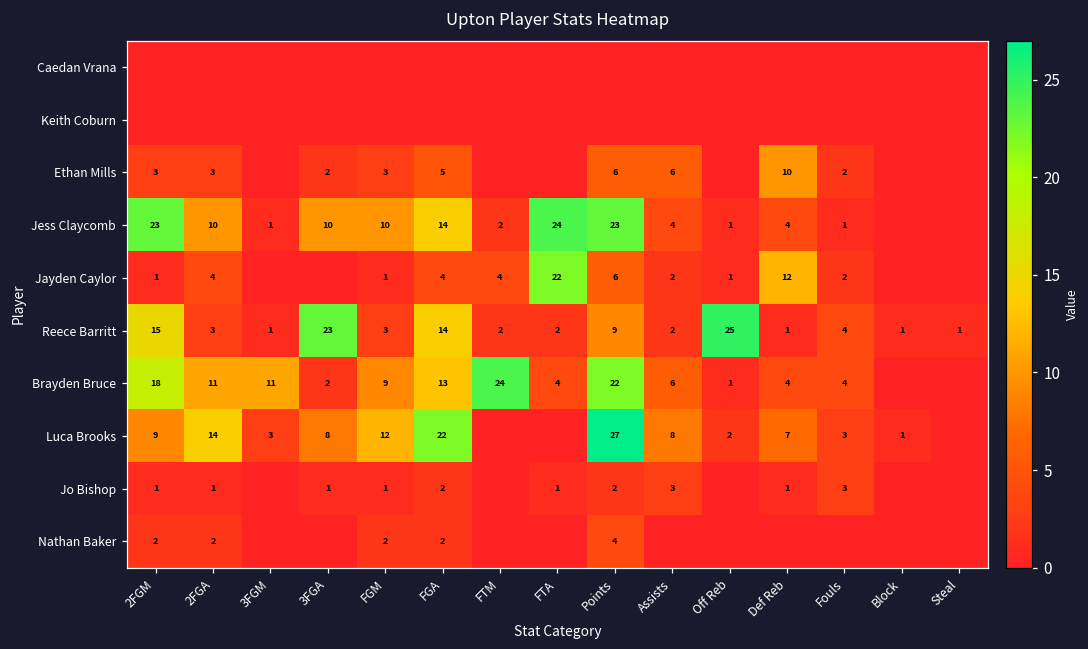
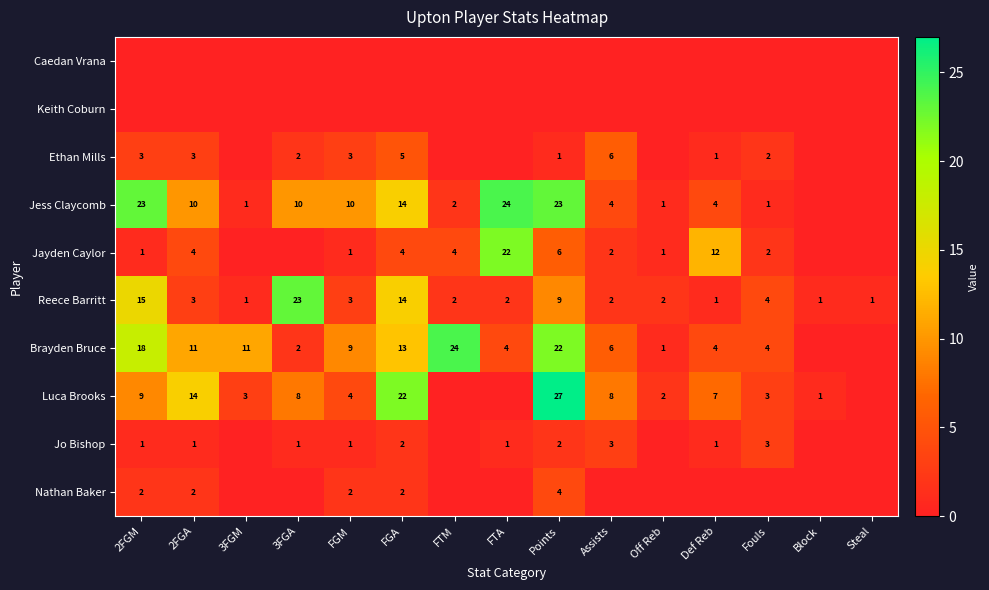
Ethan Mills, Points: 6 -> 1
Ethan Mills, Def Reb: 10 -> 1
Reece Barritt, Off Reb: 25 -> 2
Luca Brooks, FGM: 12 -> 4
